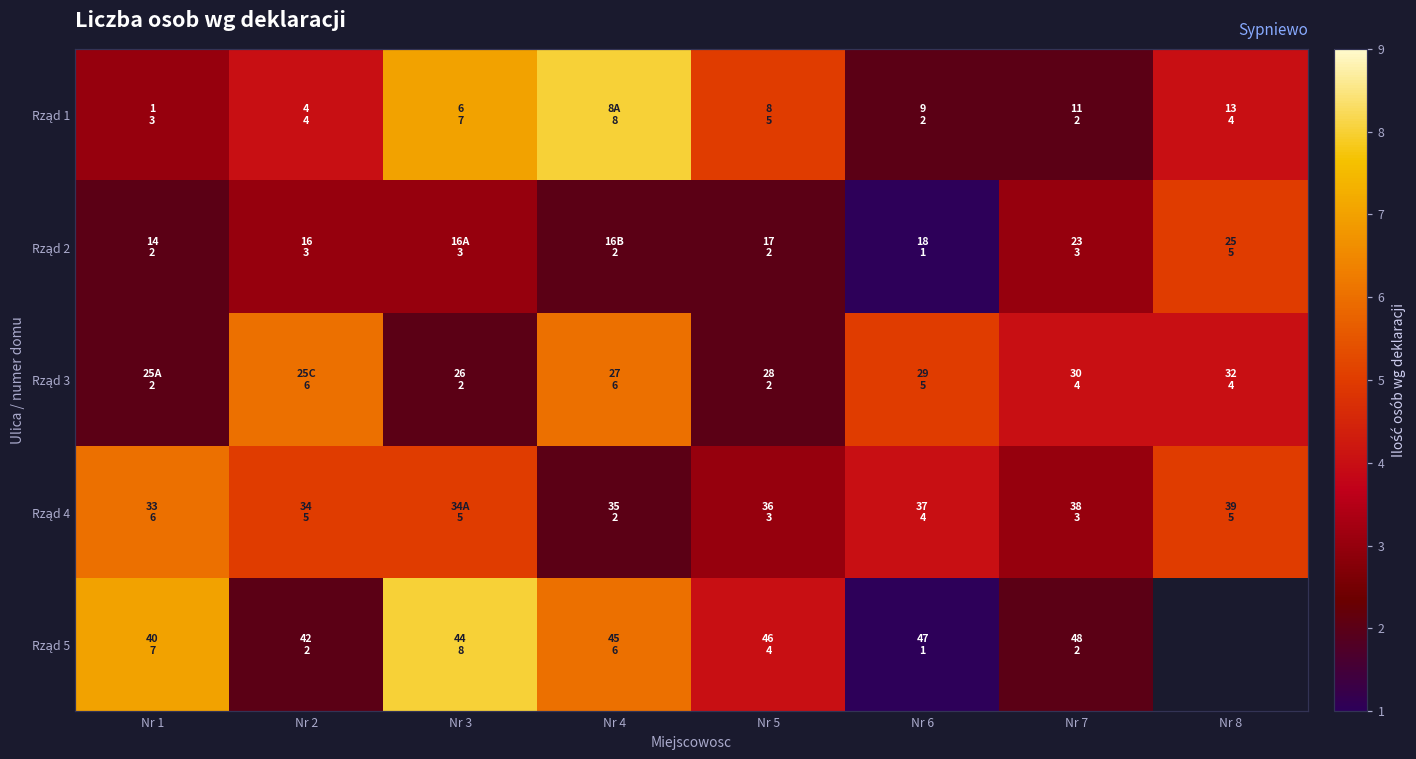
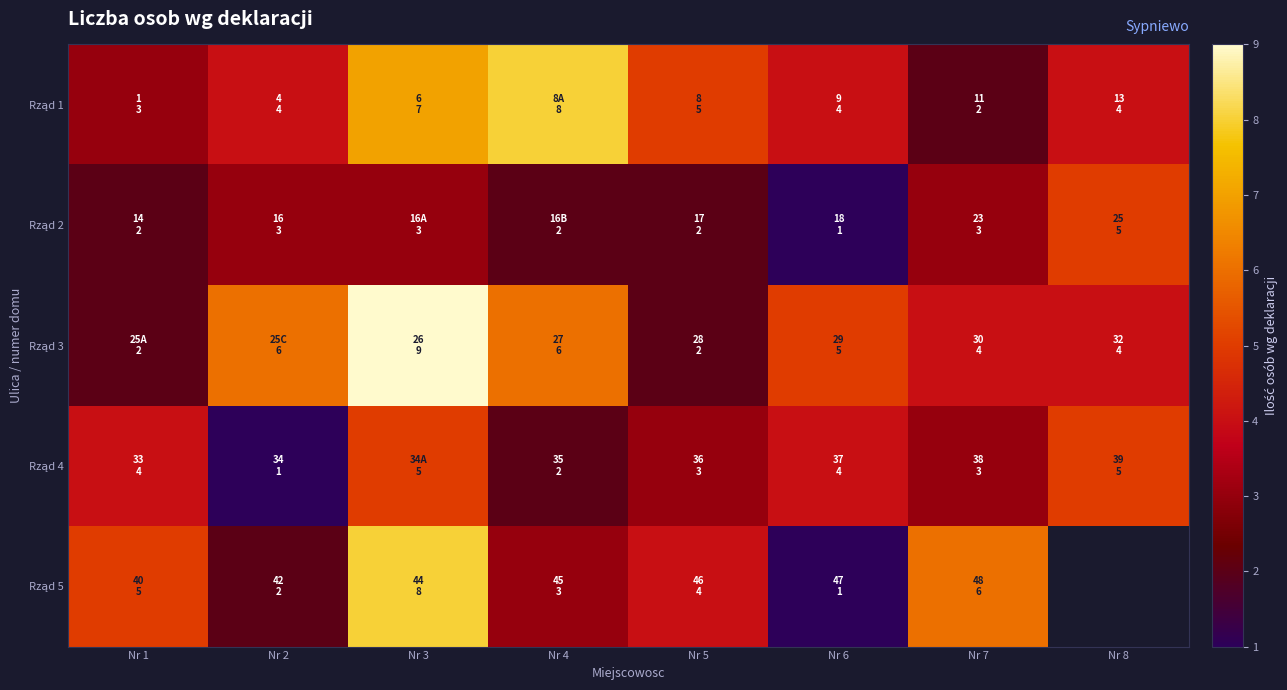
Rząd 1, Nr 6: 2 -> 4
Rząd 3, Nr 3: 2 -> 9
Rząd 4, Nr 1: 6 -> 4
Rząd 4, Nr 2: 5 -> 1
Rząd 5, Nr 1: 7 -> 5
Rząd 5, Nr 4: 6 -> 3
Rząd 5, Nr 7: 2 -> 6
